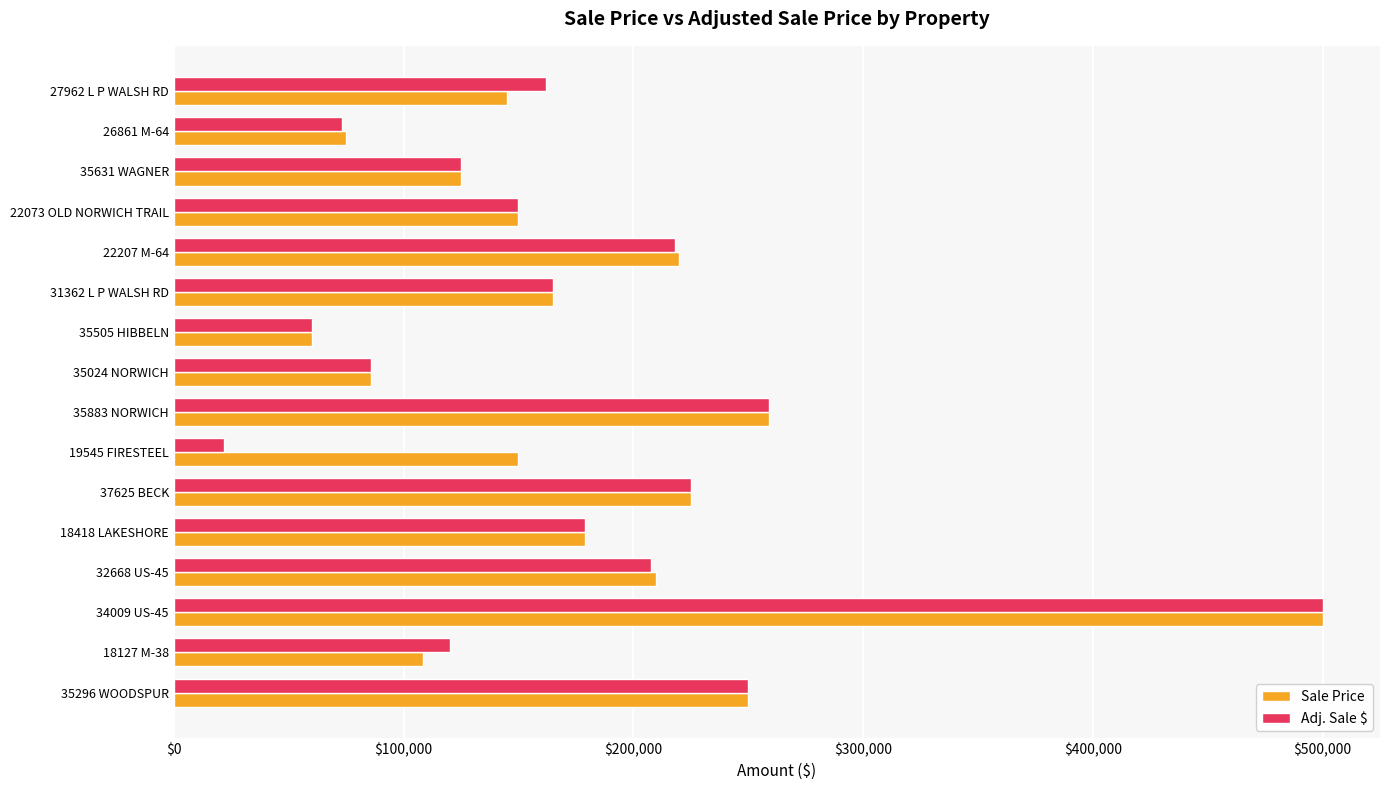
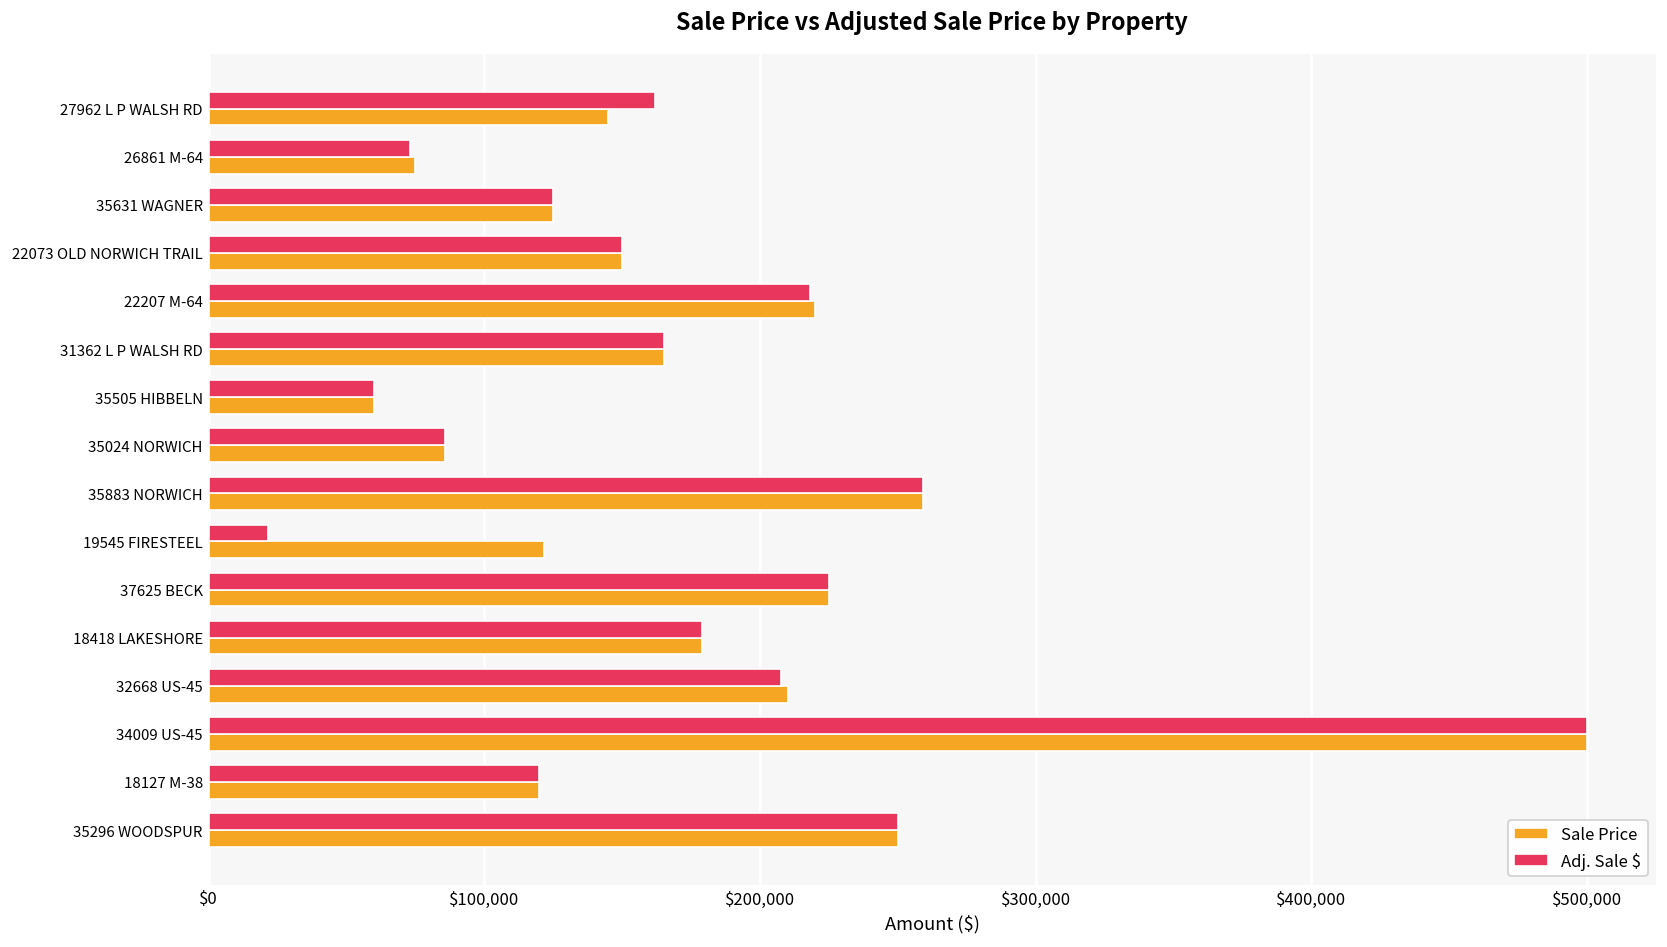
Sale Price, 19545 FIRESTEEL: $150,000 -> $122,000
Sale Price, 18127 M-38: $108,000 -> $120,000
